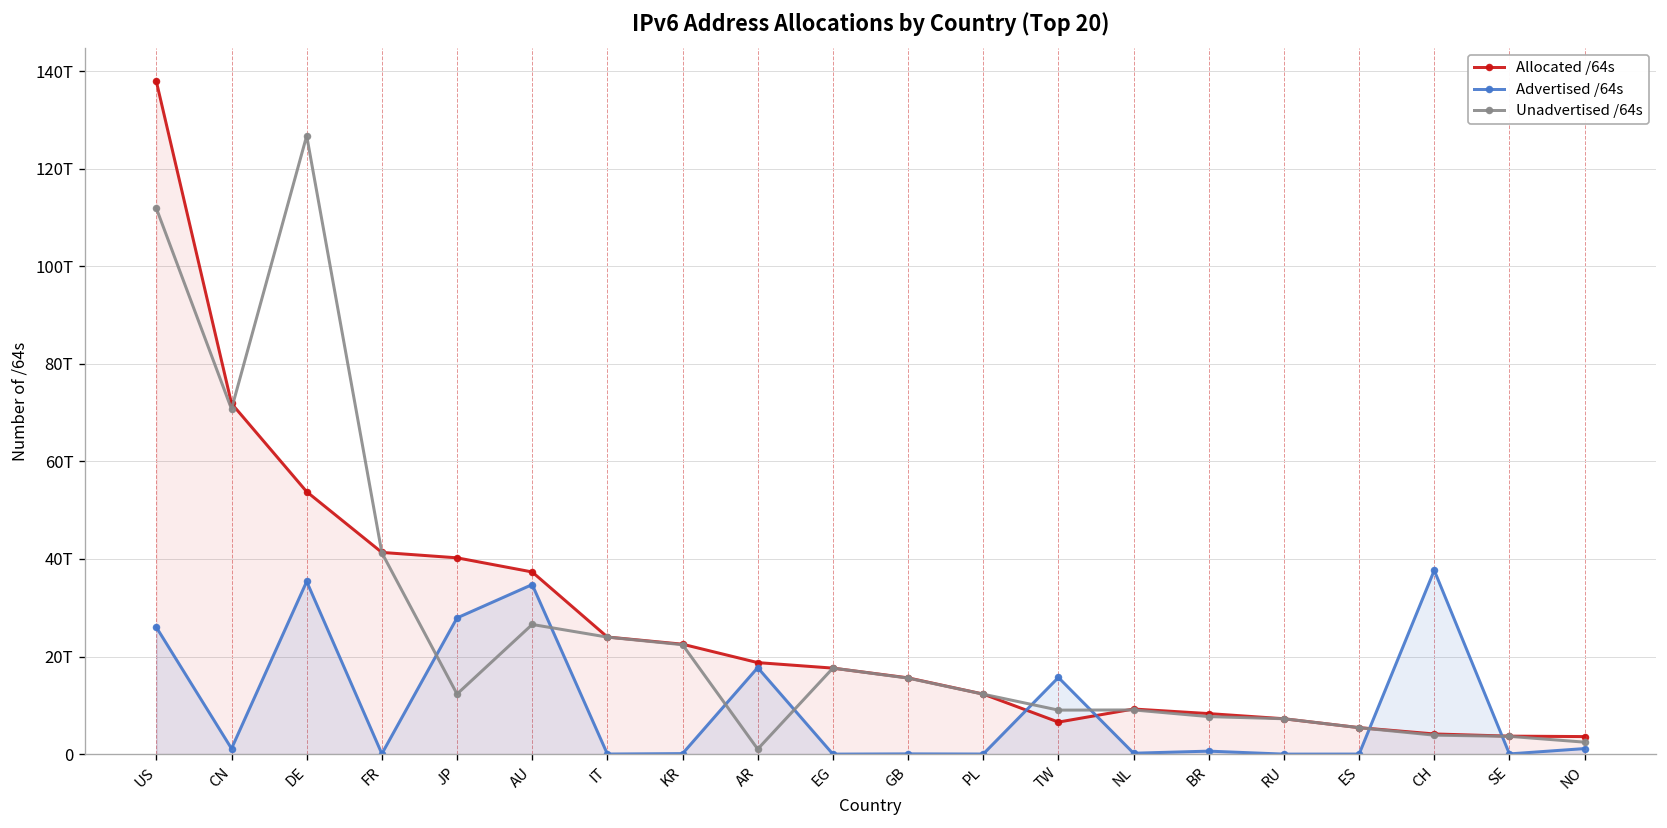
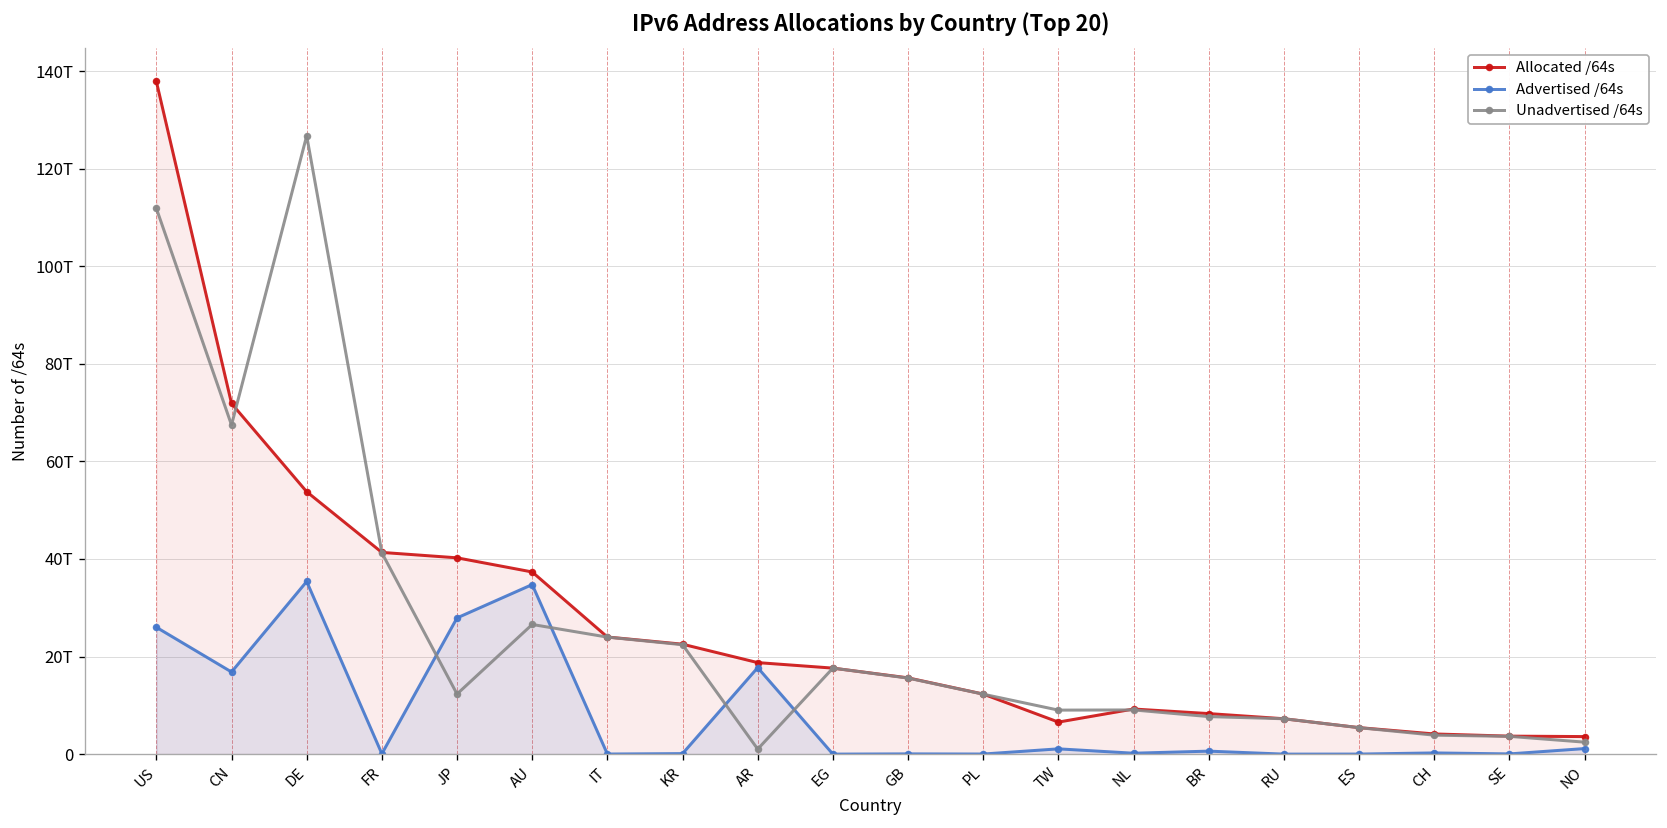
Advertised /64s, CN: 1T -> 17T
Unadvertised /64s, CN: 71T -> 67T
Advertised /64s, TW: 16T -> 1T
Advertised /64s, CH: 38T -> 0T
